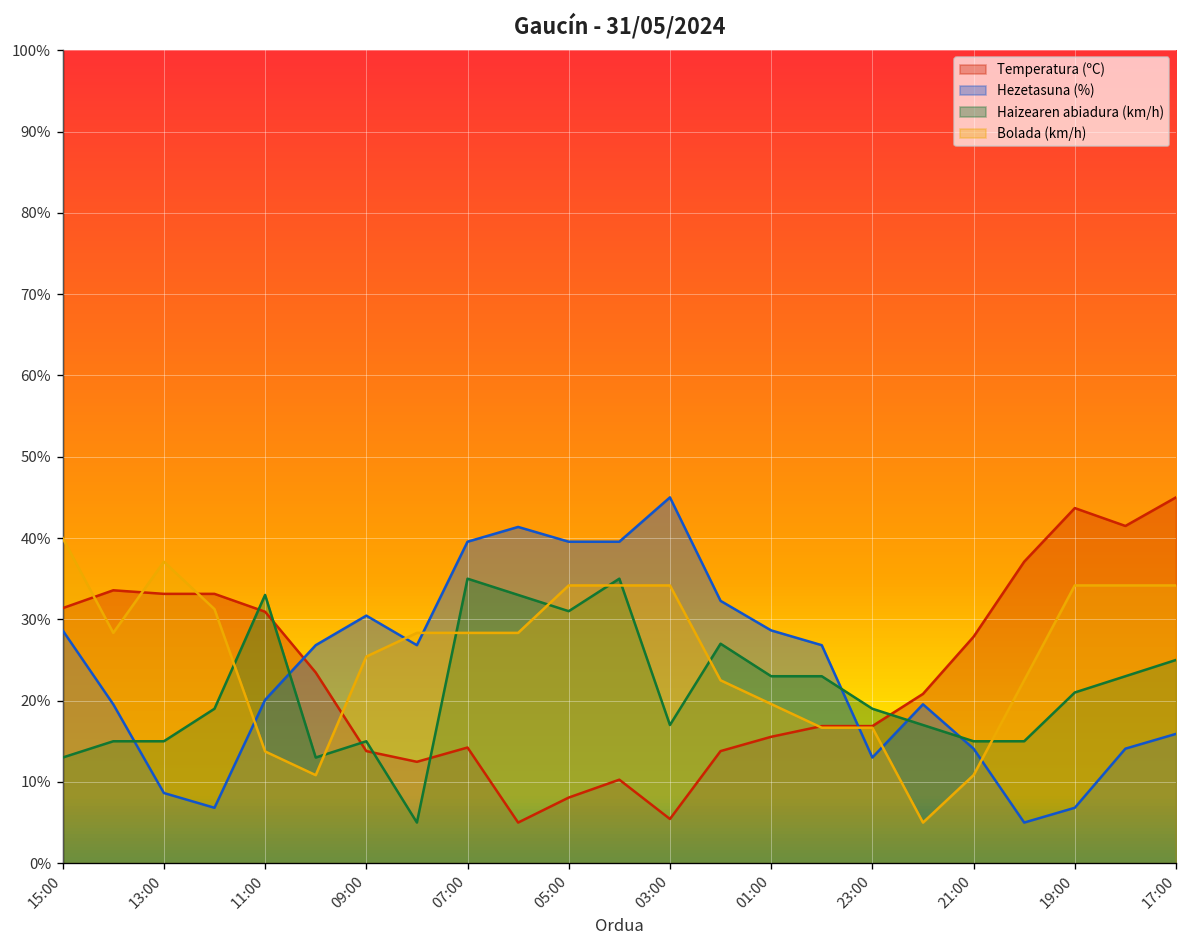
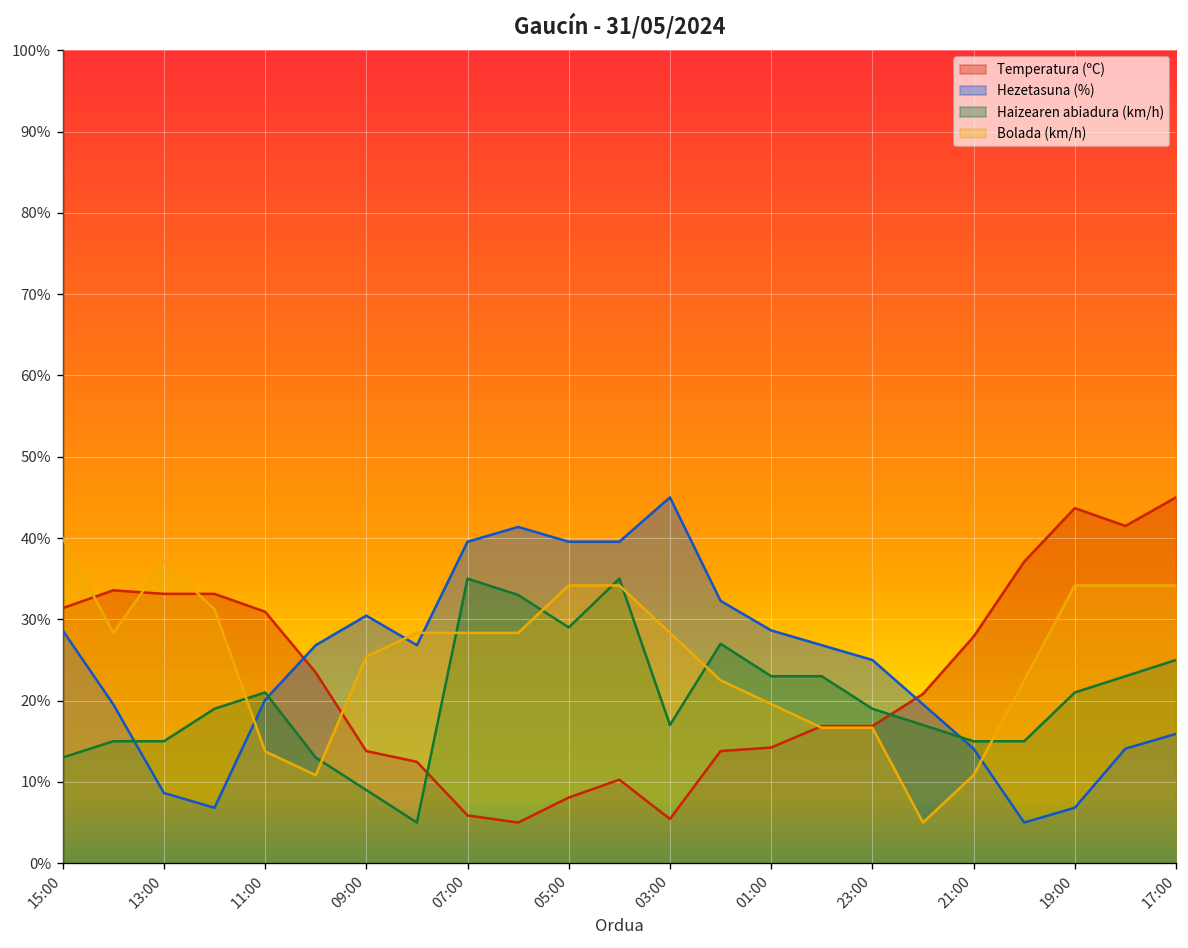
Haizearen abiadura (km/h), 11:00: 33% -> 21%
Haizearen abiadura (km/h), 09:00: 15% -> 9%
Temperatura (ºC), 07:00: 14% -> 6%
Haizearen abiadura (km/h), 05:00: 31% -> 29%
Bolada (km/h), 03:00: 34% -> 28%
Temperatura (ºC), 01:00: 16% -> 14%
Hezetasuna (%), 23:00: 13% -> 25%
